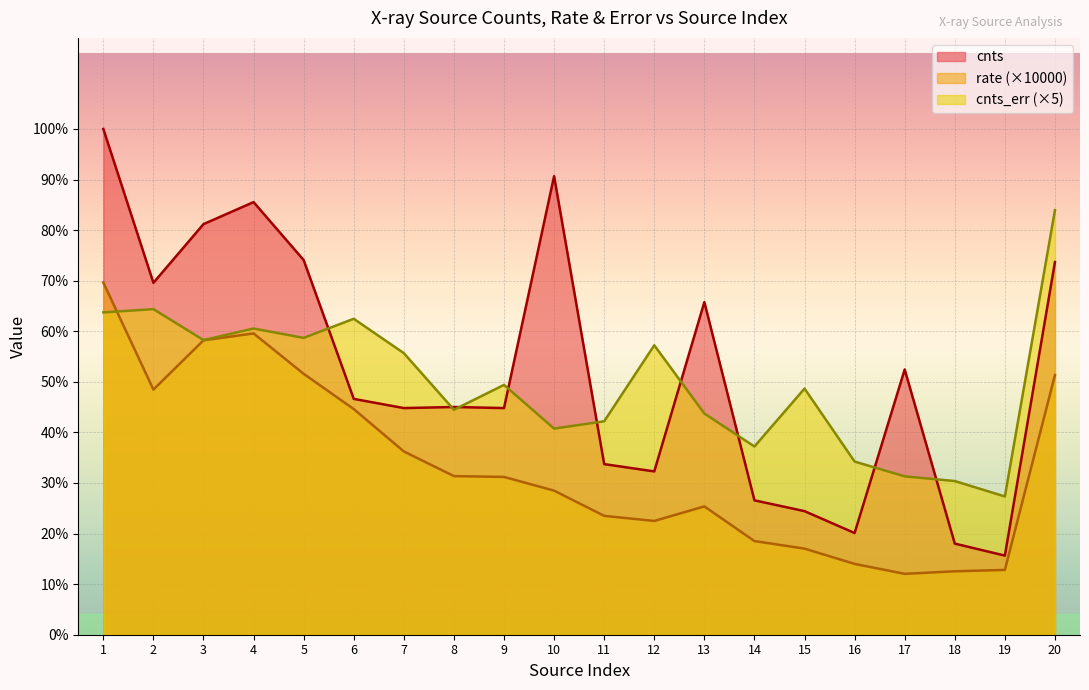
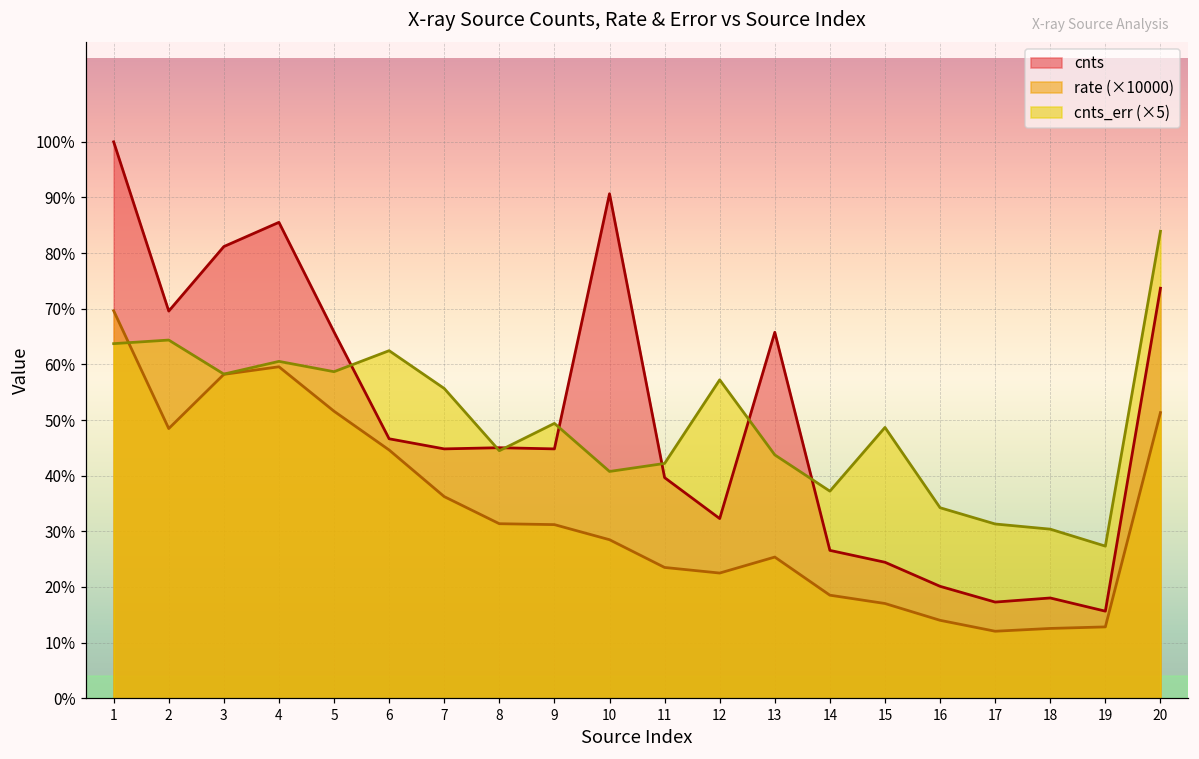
cnts, 5: 74% -> 66%
cnts, 11: 34% -> 40%
cnts, 17: 52% -> 17%
